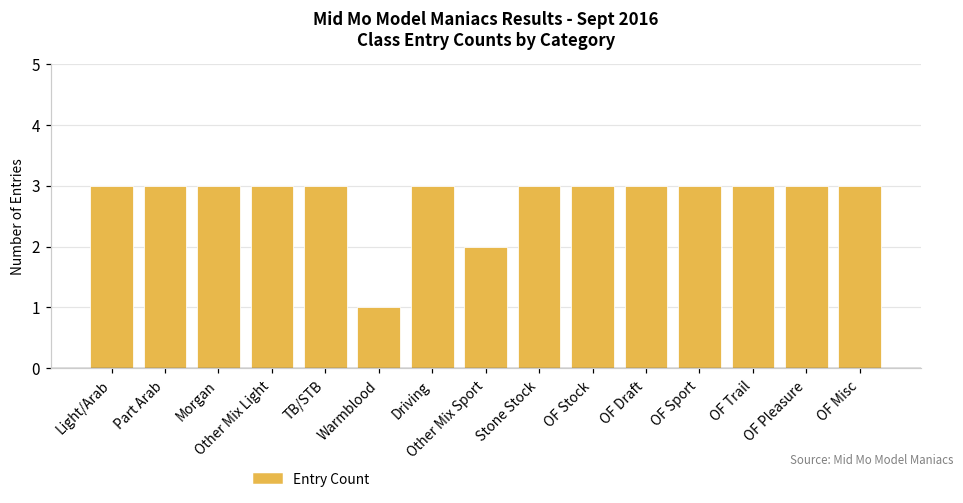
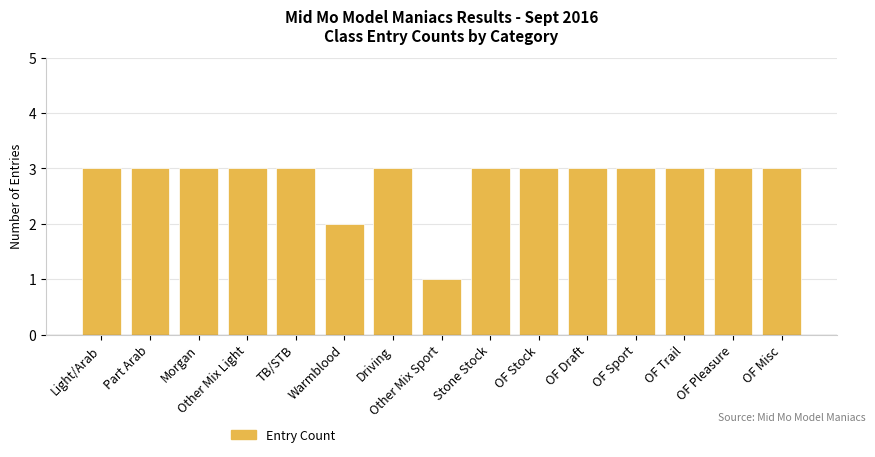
Warmblood: 1 -> 2
Other Mix Sport: 2 -> 1
